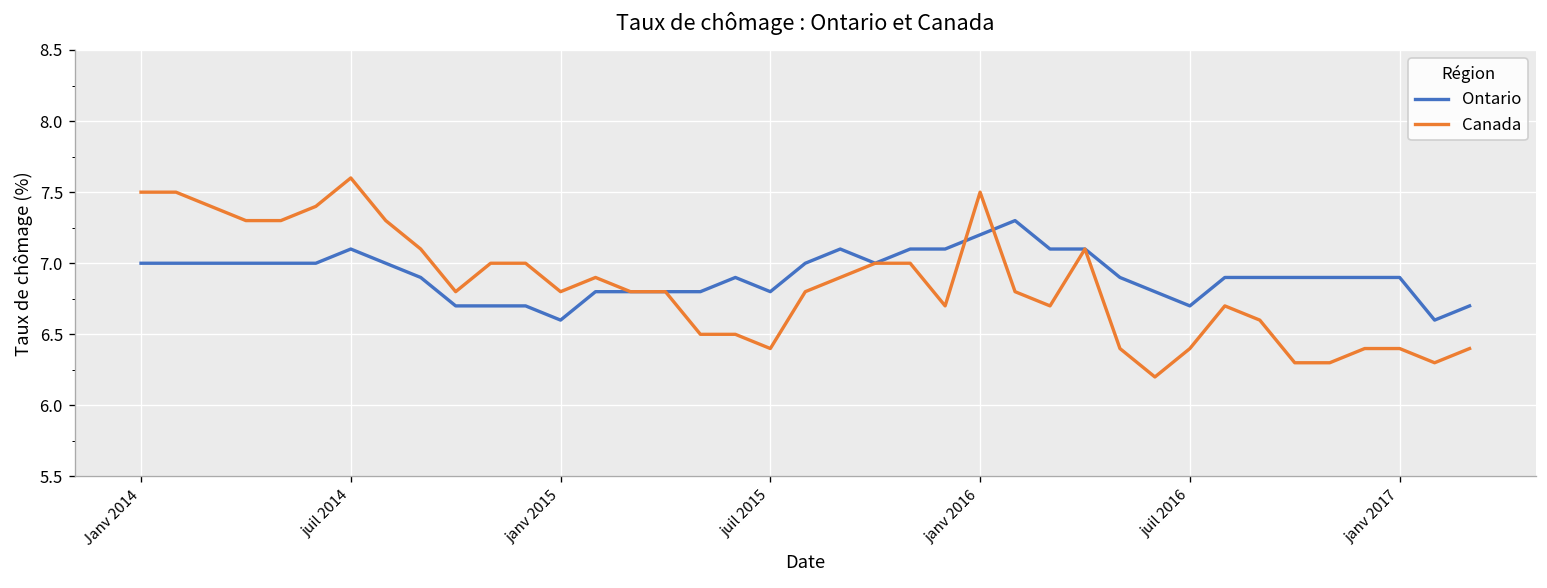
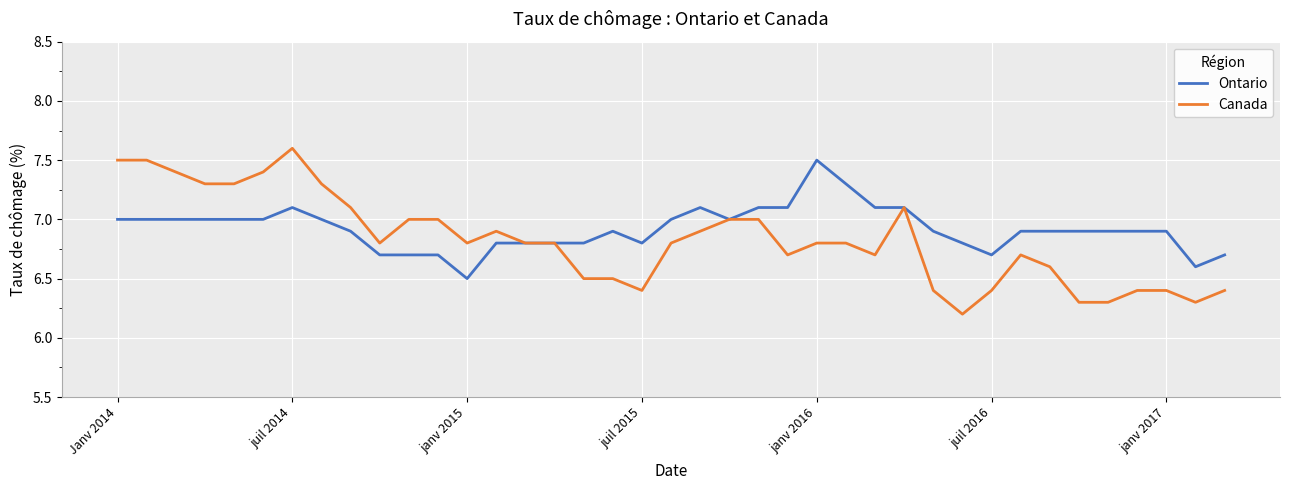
Ontario, janv 2015: 6.6 -> 6.5
Ontario, janv 2016: 7.2 -> 7.5
Canada, janv 2016: 7.5 -> 6.8
